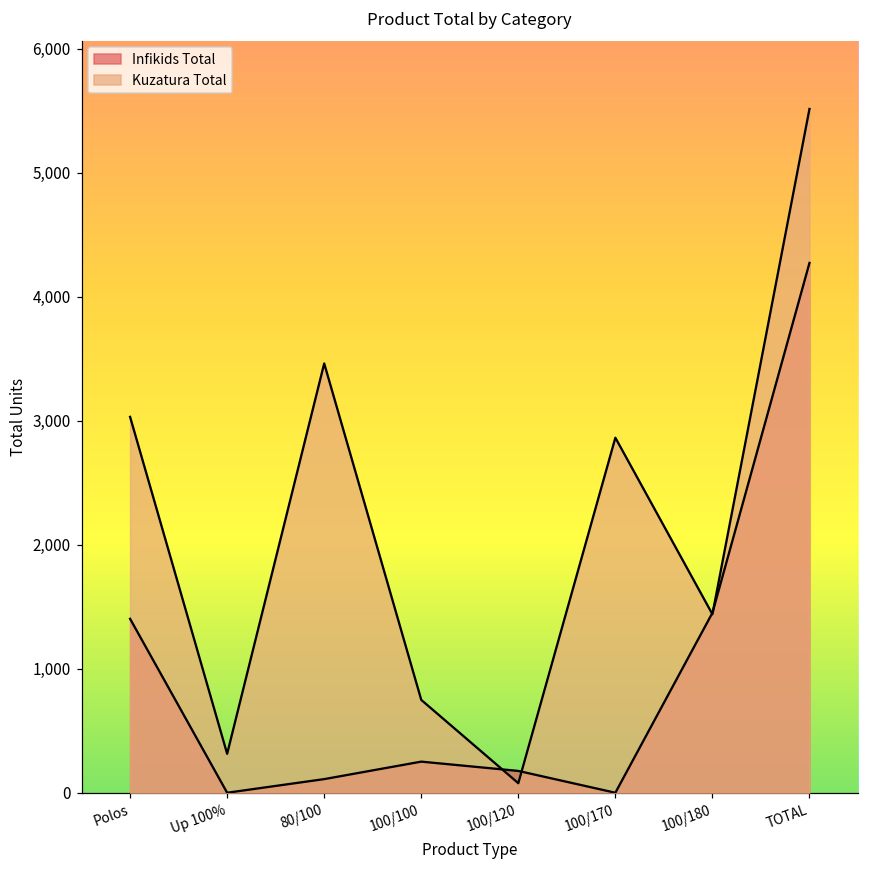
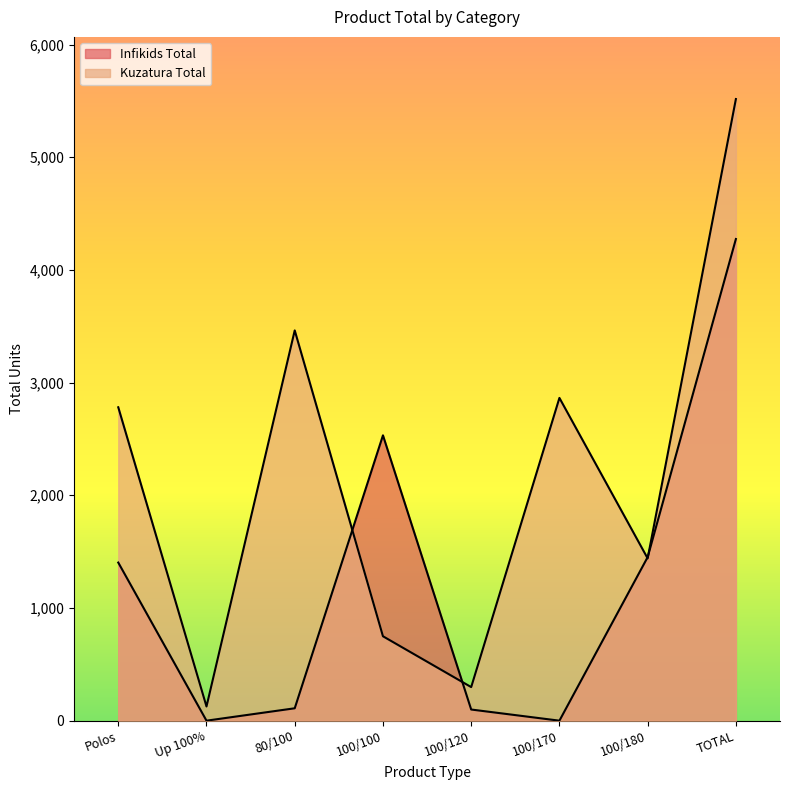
Kuzatura Total, Polos: 3,030 -> 2,780
Kuzatura Total, Up 100%: 310 -> 130
Infikids Total, 100/100: 250 -> 2,530
Infikids Total, 100/120: 180 -> 100
Kuzatura Total, 100/120: 80 -> 300
